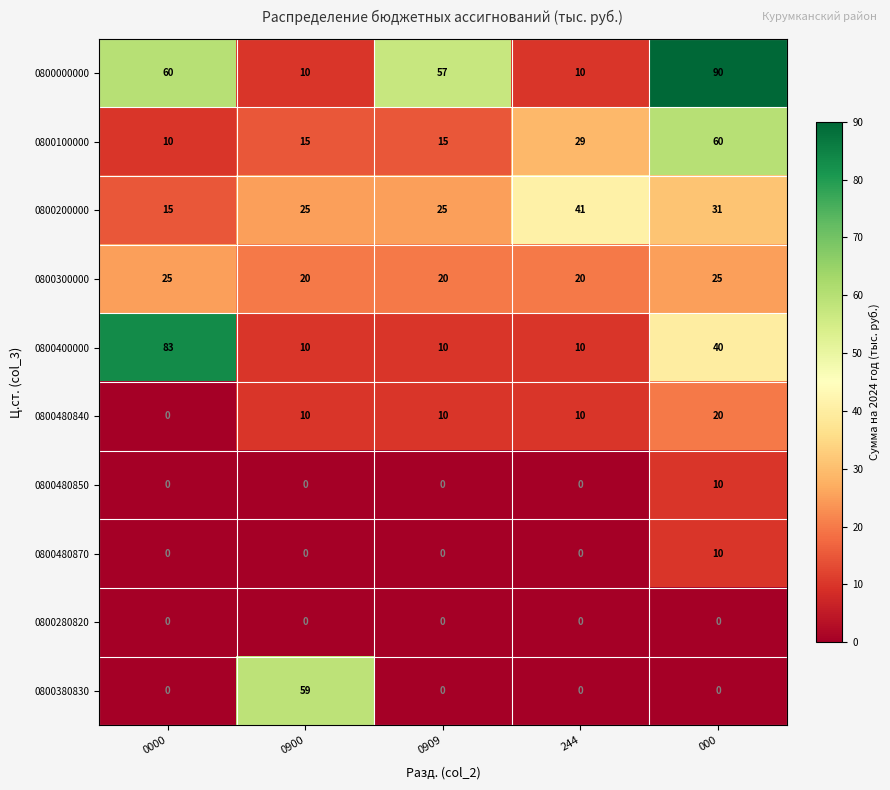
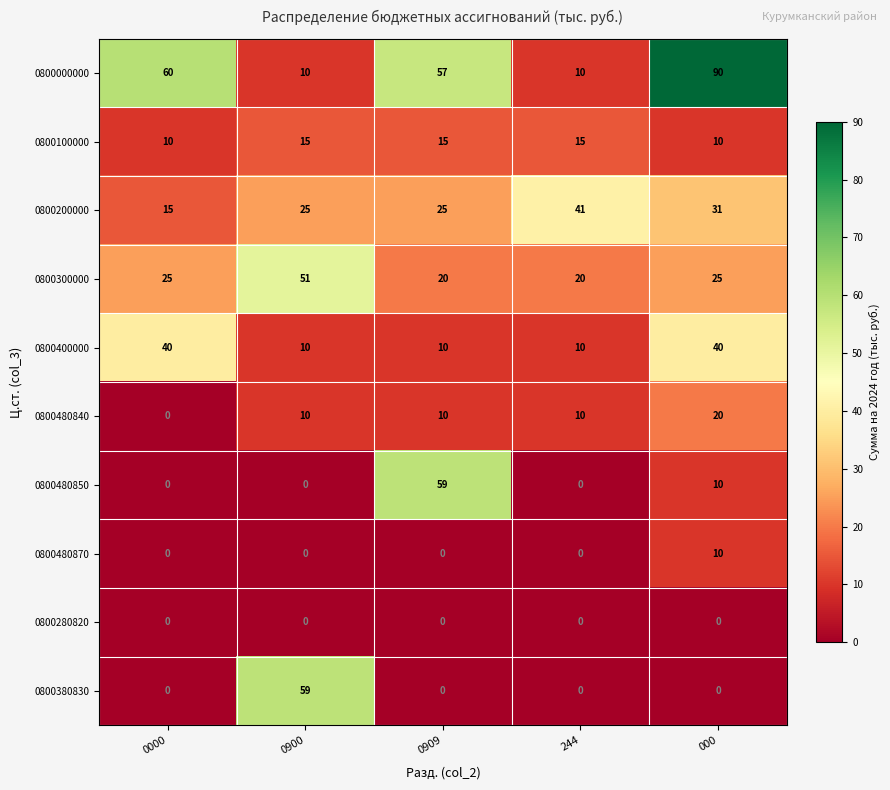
0800100000, 244: 29 -> 15
0800100000, 000: 60 -> 10
0800300000, 0900: 20 -> 51
0800400000, 0000: 83 -> 40
0800480850, 0909: 0 -> 59
